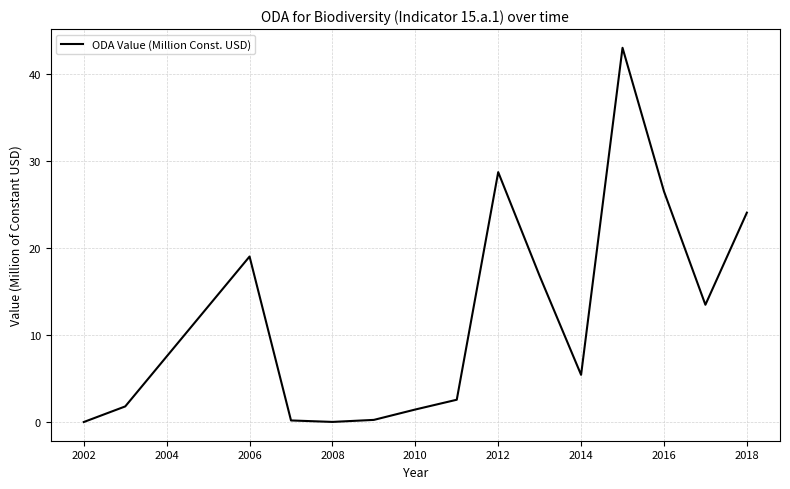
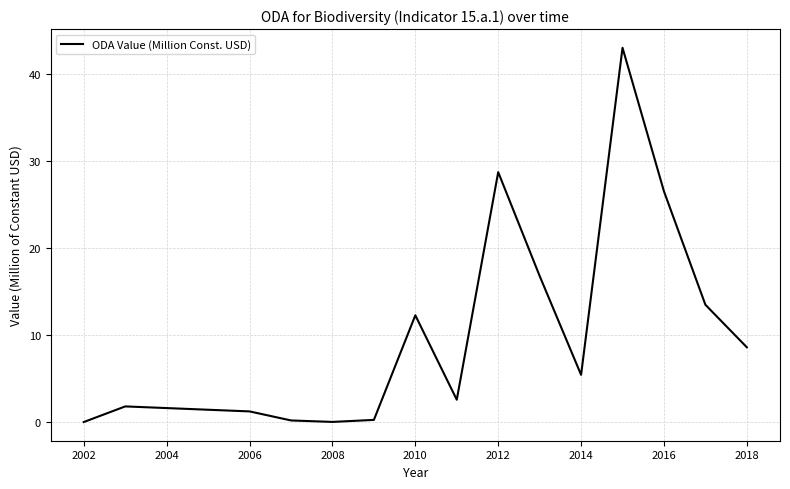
2006: 19 -> 1
2010: 1 -> 12
2018: 24 -> 9
